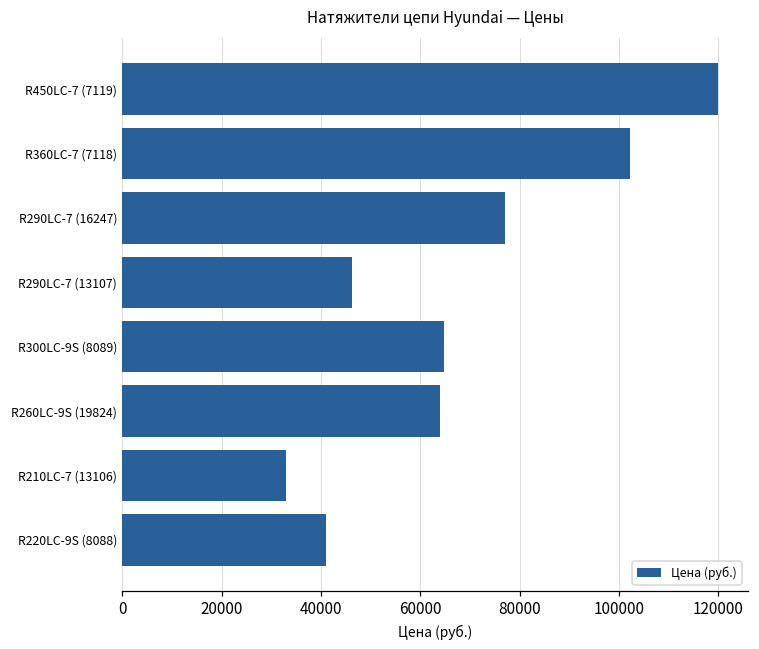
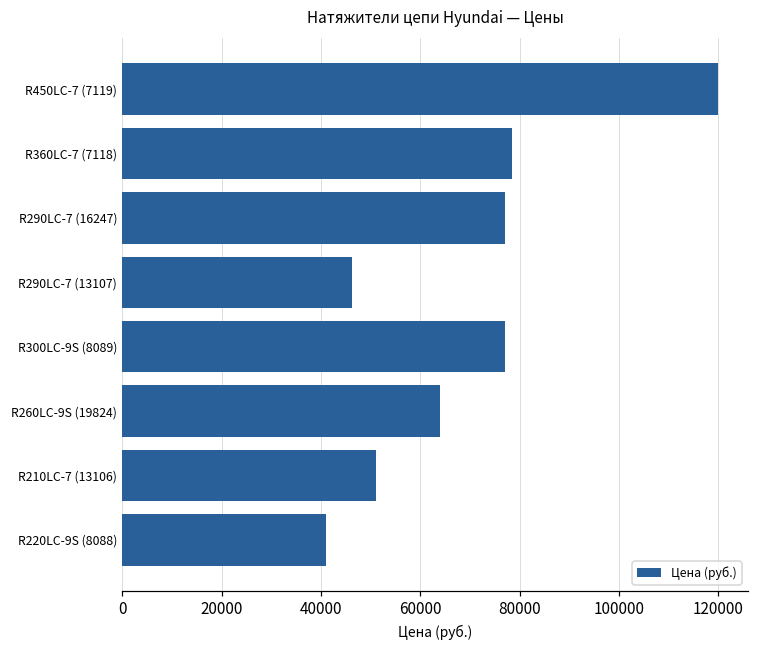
R360LC-7 (7118): 102000 -> 79000
R300LC-9S (8089): 65000 -> 77000
R210LC-7 (13106): 33000 -> 51000
